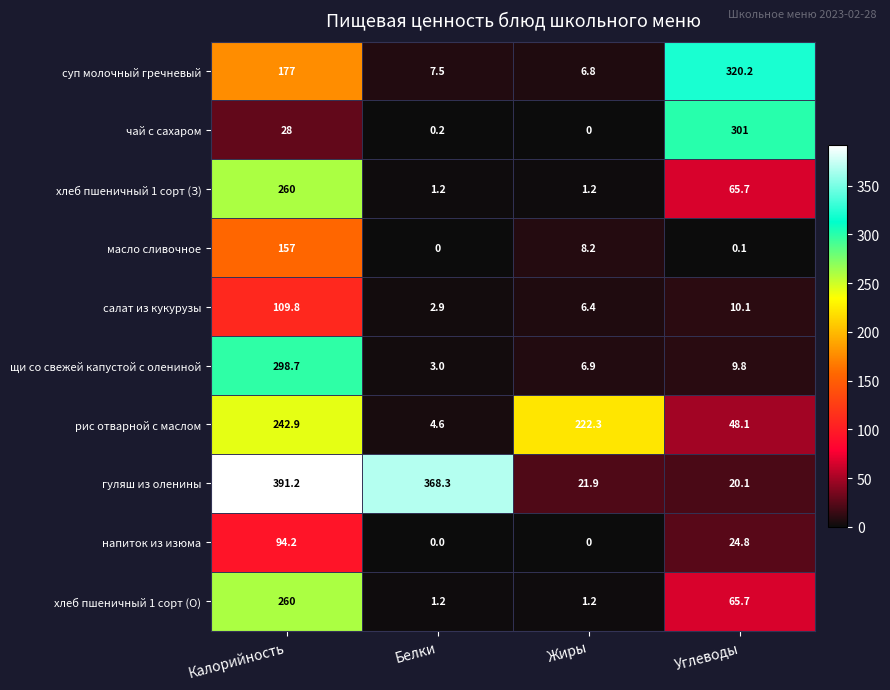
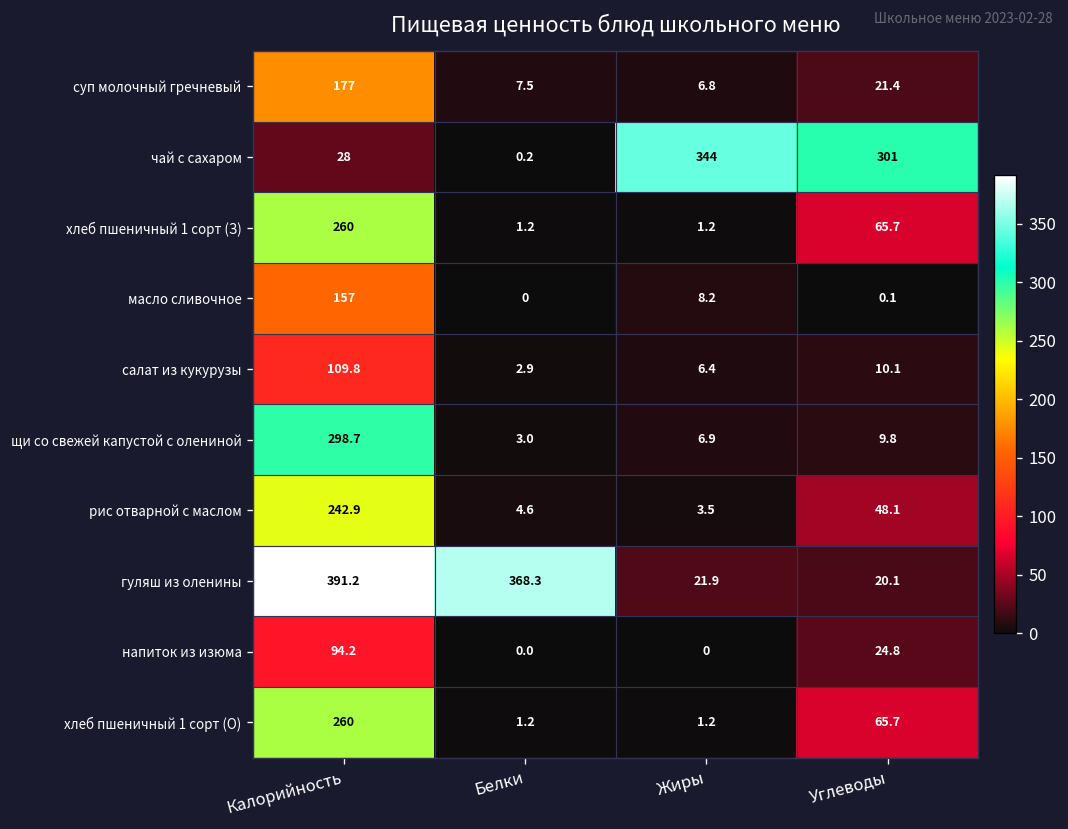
суп молочный гречневый, Углеводы: 320.2 -> 21.4
чай с сахаром, Жиры: 0 -> 344
рис отварной с маслом, Жиры: 222.3 -> 3.5
